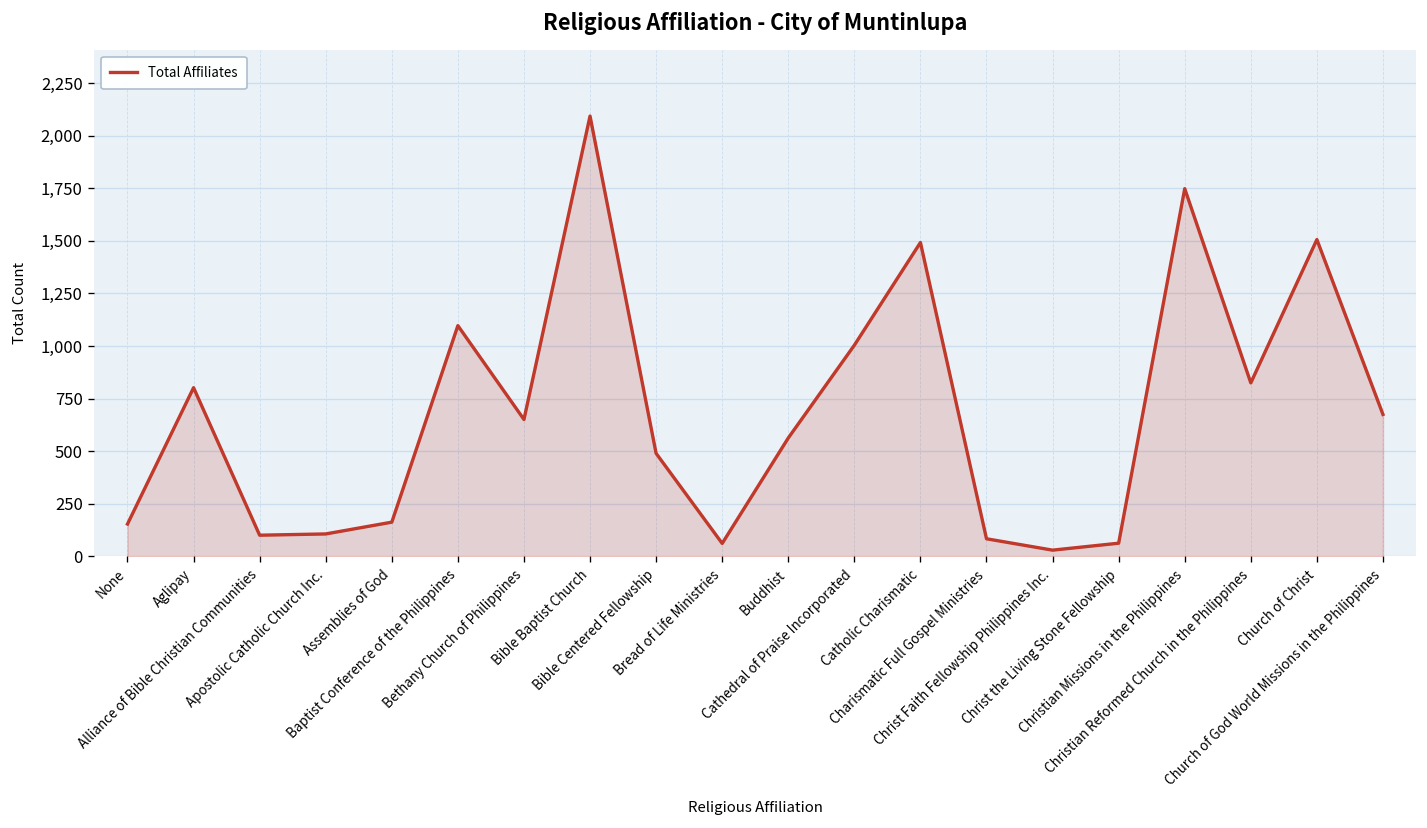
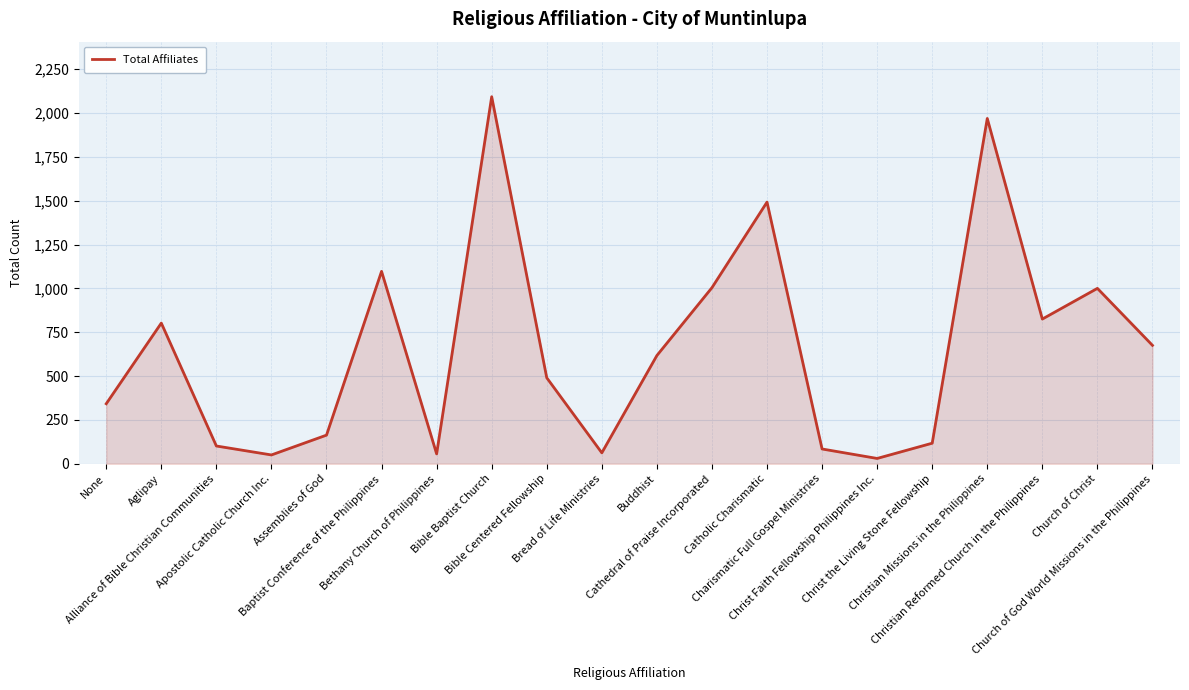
None: 150 -> 340
Apostolic Catholic Church Inc.: 110 -> 50
Bethany Church of Philippines: 650 -> 60
Buddhist: 560 -> 620
Christ the Living Stone Fellowship: 60 -> 120
Christian Missions in the Philippines: 1,750 -> 1,970
Church of Christ: 1,510 -> 1,000
